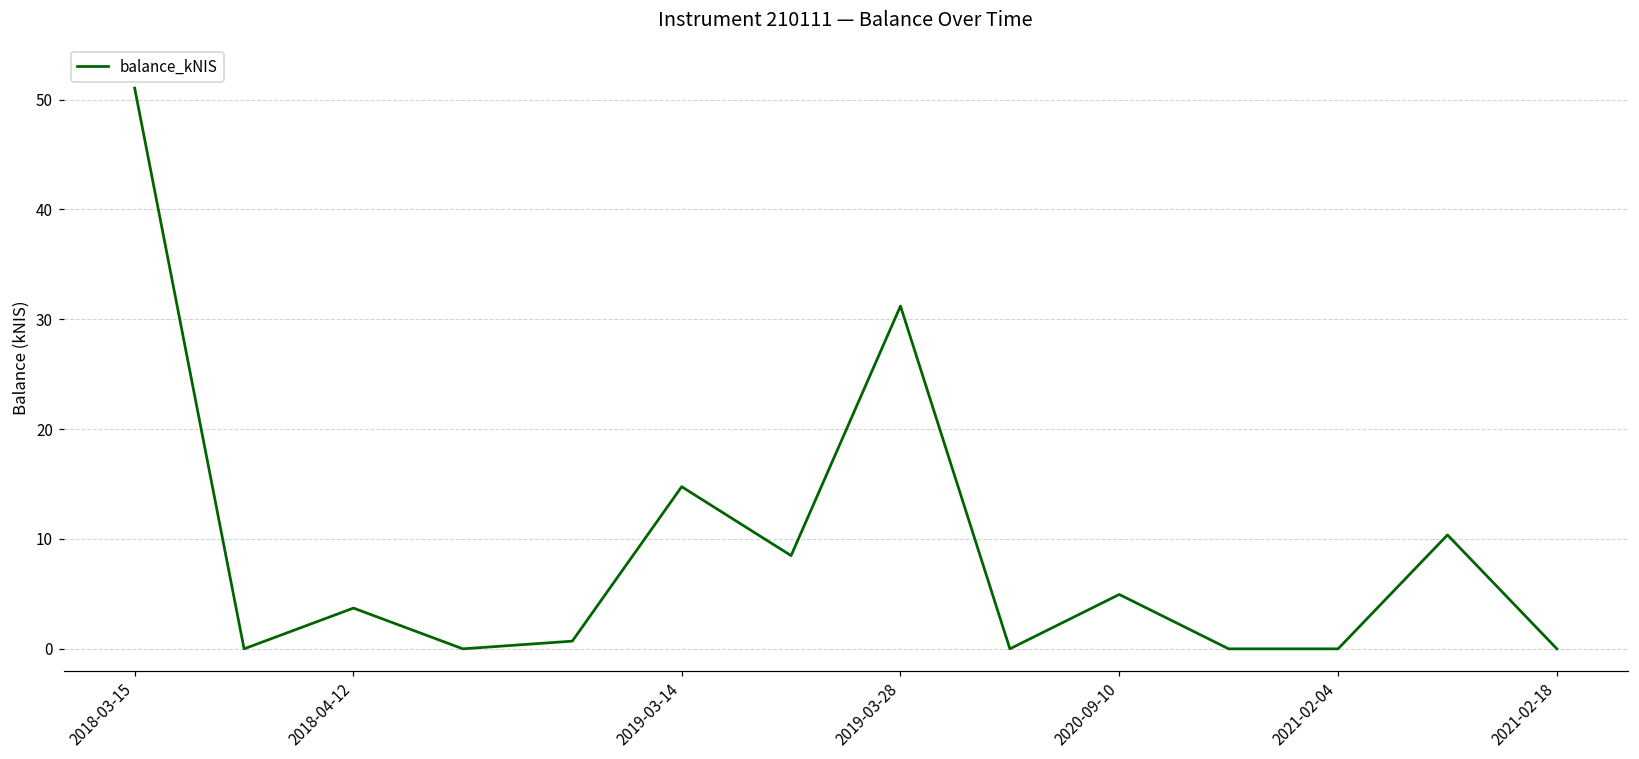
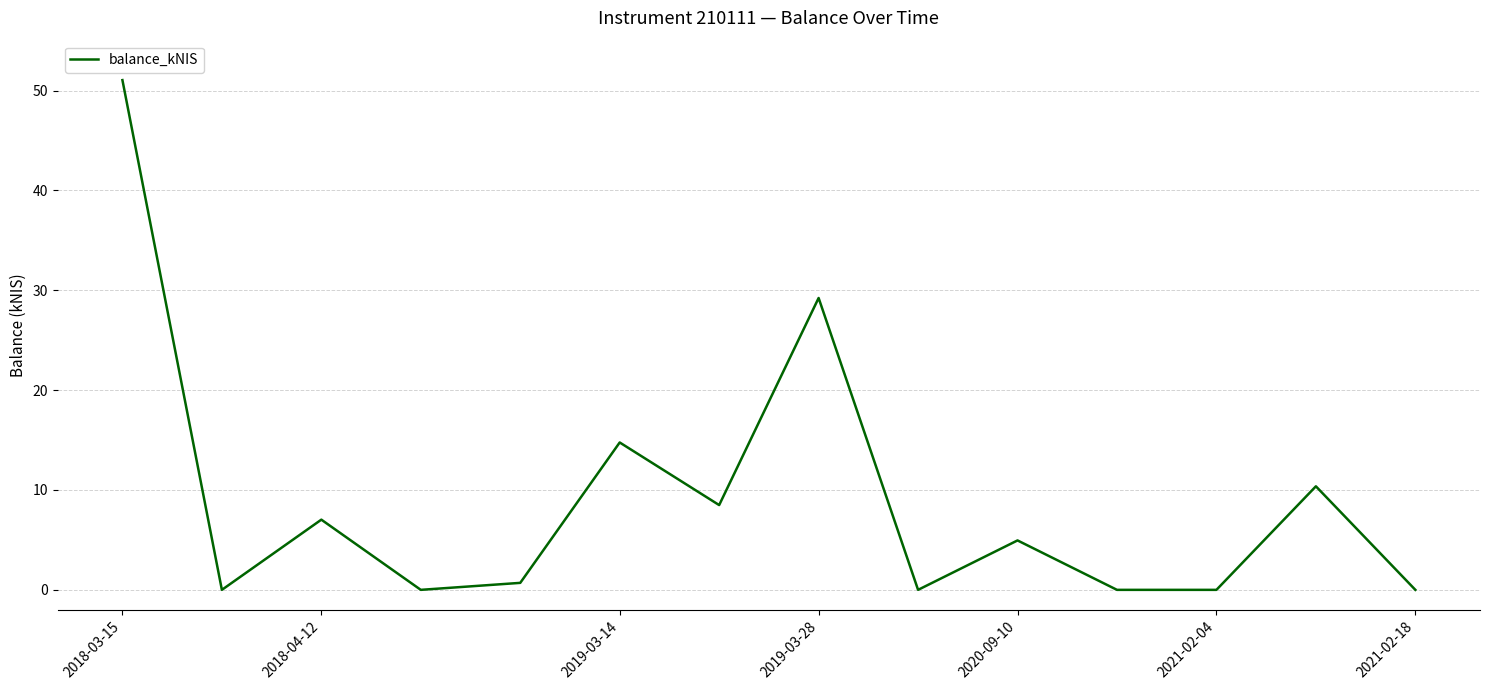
2018-04-12: 4 -> 7
2019-03-28: 31 -> 29
